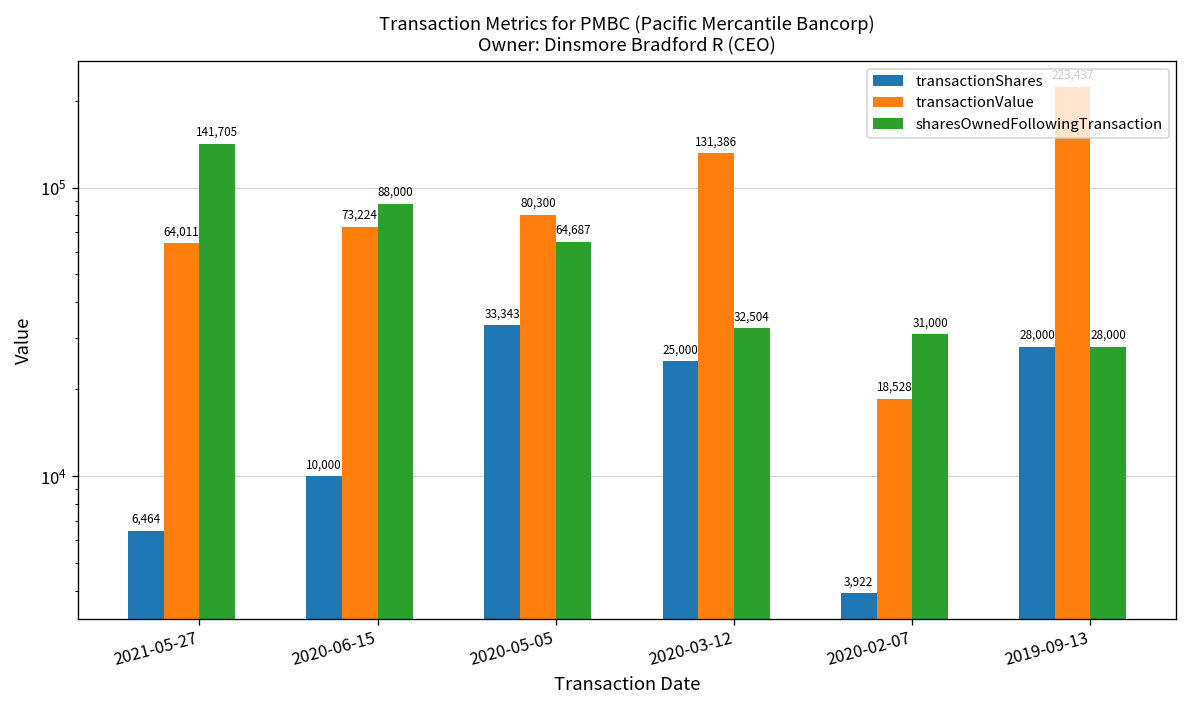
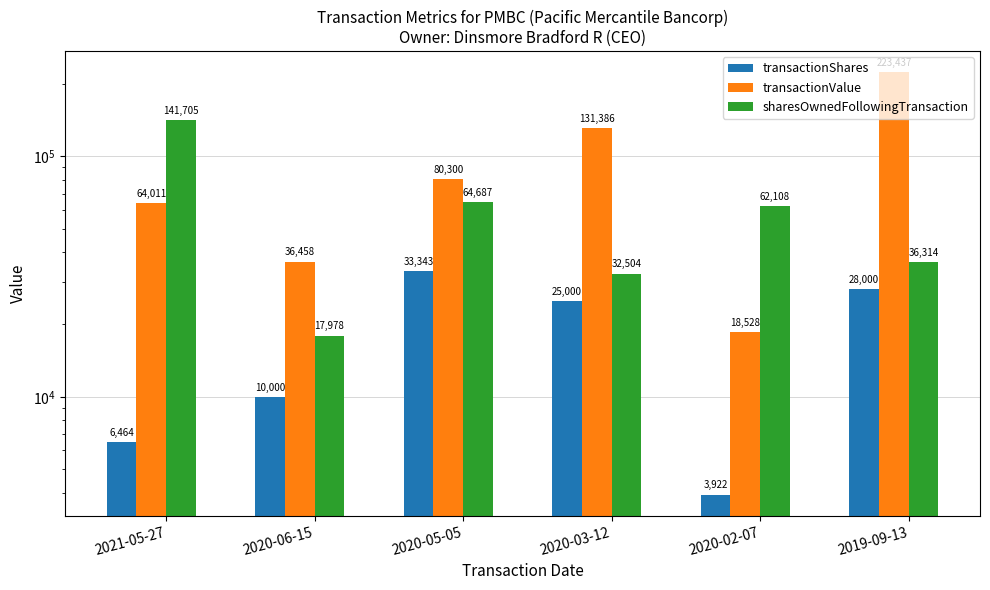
transactionValue, 2020-06-15: 73,224 -> 36,458
sharesOwnedFollowingTransaction, 2020-06-15: 88,000 -> 17,978
sharesOwnedFollowingTransaction, 2020-02-07: 31,000 -> 62,108
sharesOwnedFollowingTransaction, 2019-09-13: 28,000 -> 36,314
